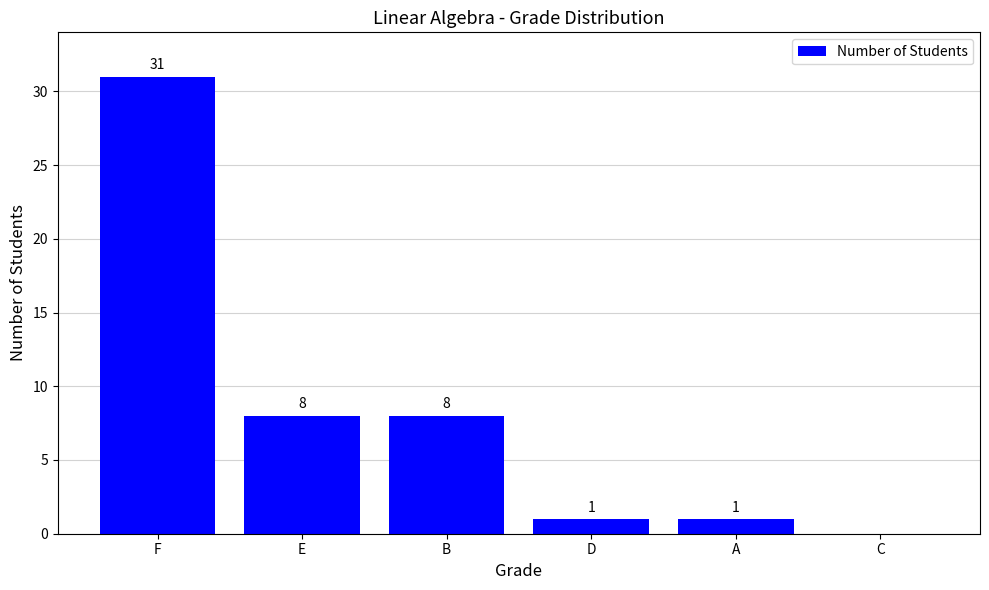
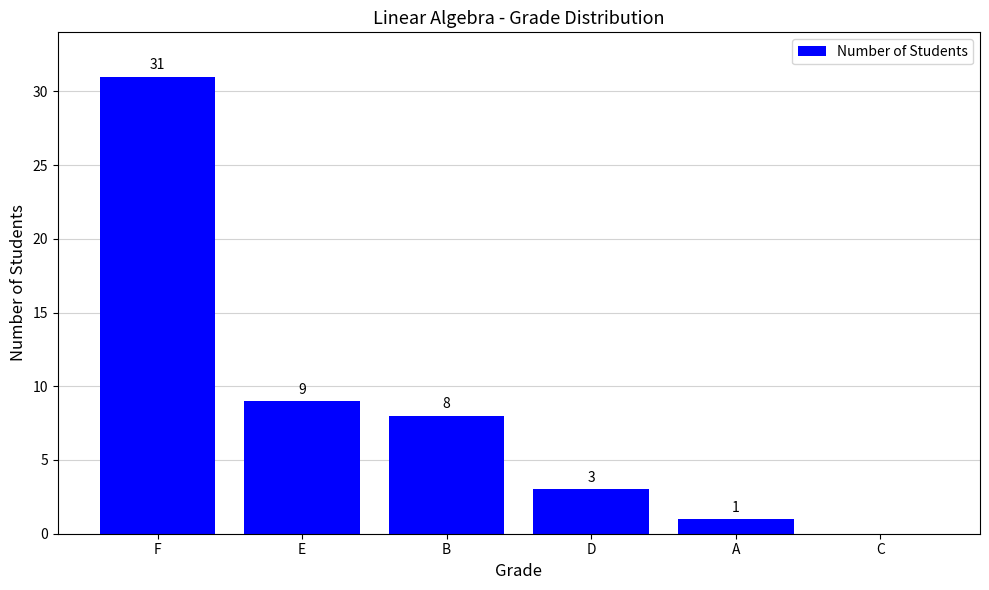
E: 8 -> 9
D: 1 -> 3
